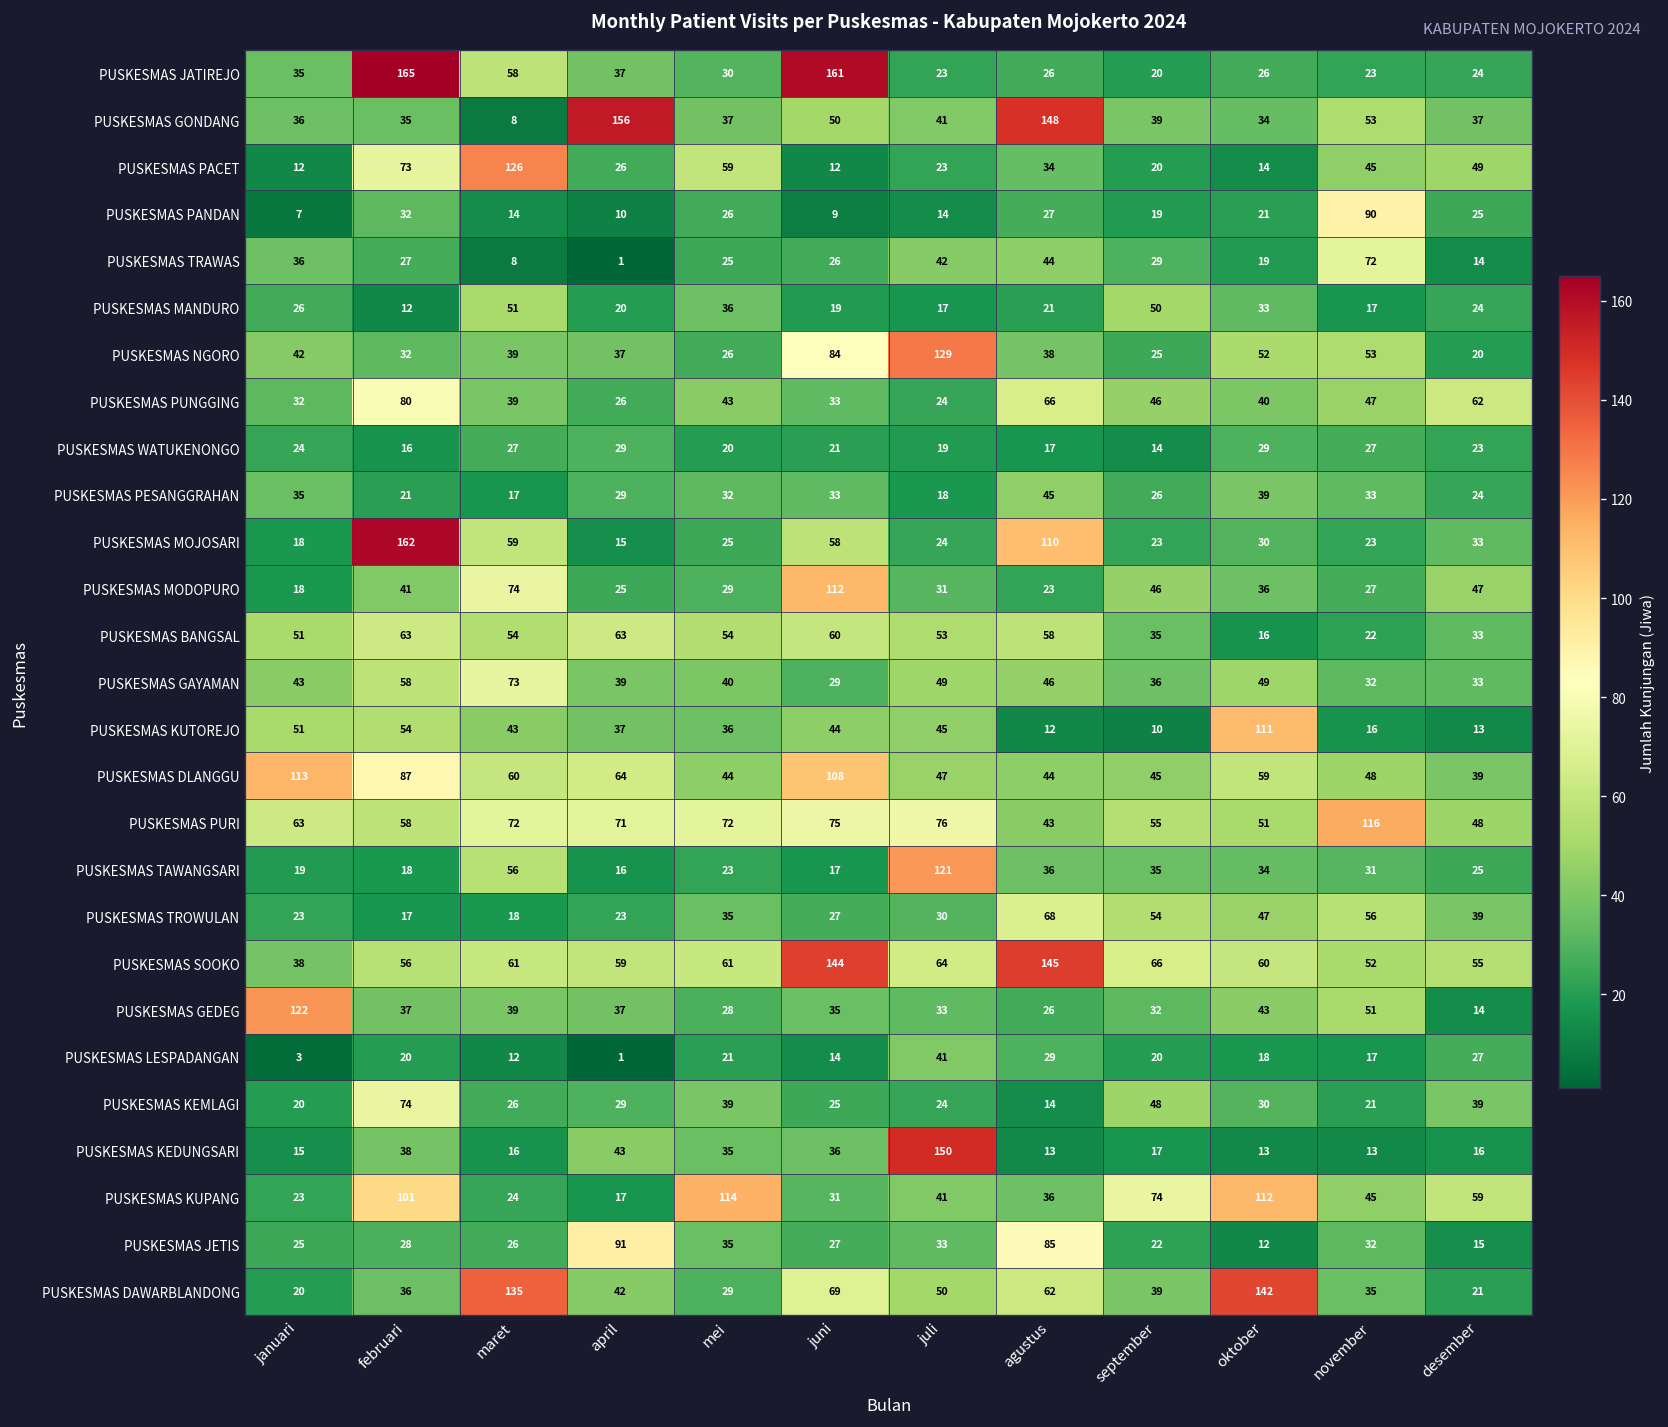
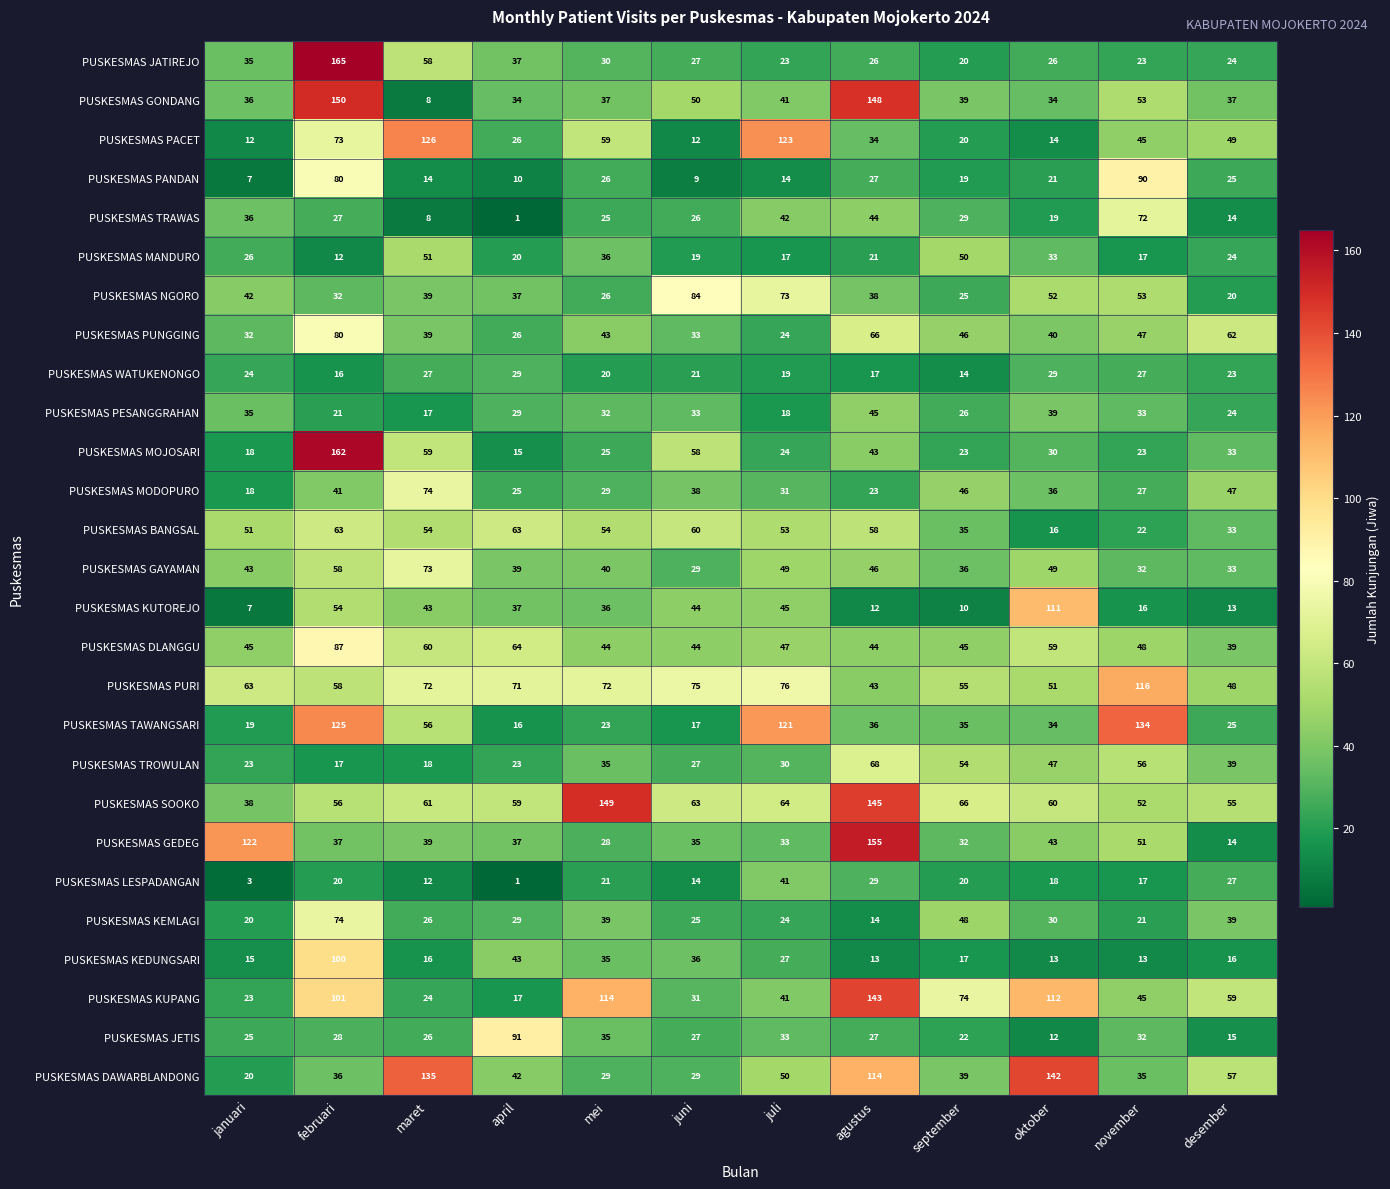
PUSKESMAS JATIREJO, juni: 161 -> 27
PUSKESMAS GONDANG, februari: 35 -> 150
PUSKESMAS GONDANG, april: 156 -> 34
PUSKESMAS PACET, juli: 23 -> 123
PUSKESMAS PANDAN, februari: 32 -> 80
PUSKESMAS NGORO, juli: 129 -> 73
PUSKESMAS MOJOSARI, agustus: 110 -> 43
PUSKESMAS MODOPURO, juni: 112 -> 38
PUSKESMAS KUTOREJO, januari: 51 -> 7
PUSKESMAS DLANGGU, januari: 113 -> 45
PUSKESMAS DLANGGU, juni: 108 -> 44
PUSKESMAS TAWANGSARI, februari: 18 -> 125
PUSKESMAS TAWANGSARI, november: 31 -> 134
PUSKESMAS SOOKO, mei: 61 -> 149
PUSKESMAS SOOKO, juni: 144 -> 63
PUSKESMAS GEDEG, agustus: 26 -> 155
PUSKESMAS KEDUNGSARI, februari: 38 -> 100
PUSKESMAS KEDUNGSARI, juli: 150 -> 27
PUSKESMAS KUPANG, agustus: 36 -> 143
PUSKESMAS JETIS, agustus: 85 -> 27
PUSKESMAS DAWARBLANDONG, juni: 69 -> 29
PUSKESMAS DAWARBLANDONG, agustus: 62 -> 114
PUSKESMAS DAWARBLANDONG, desember: 21 -> 57
